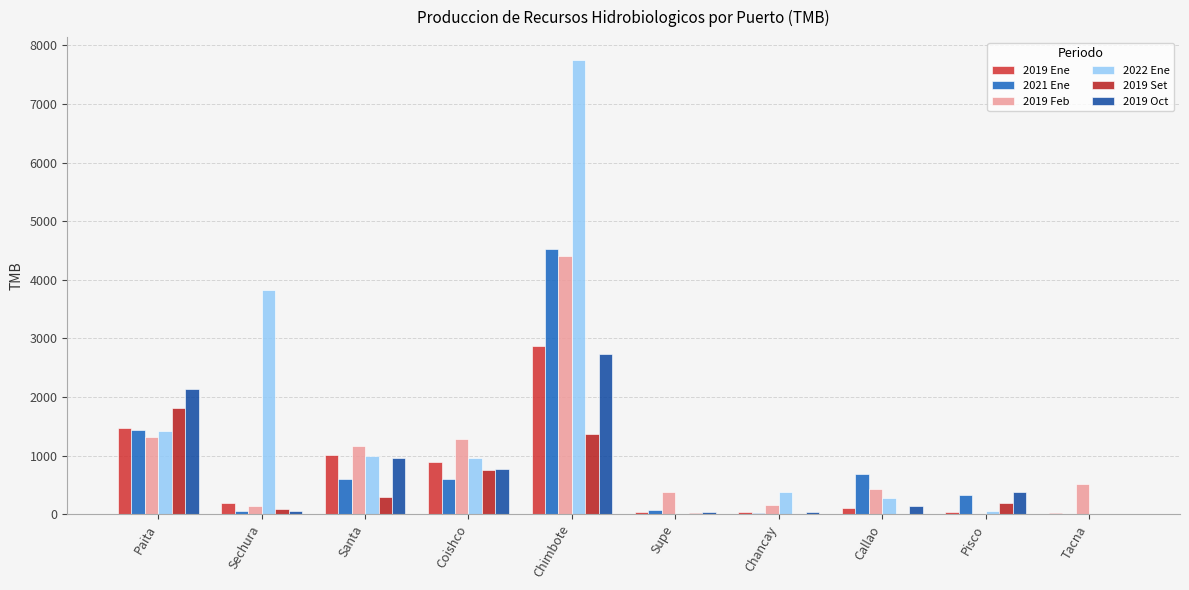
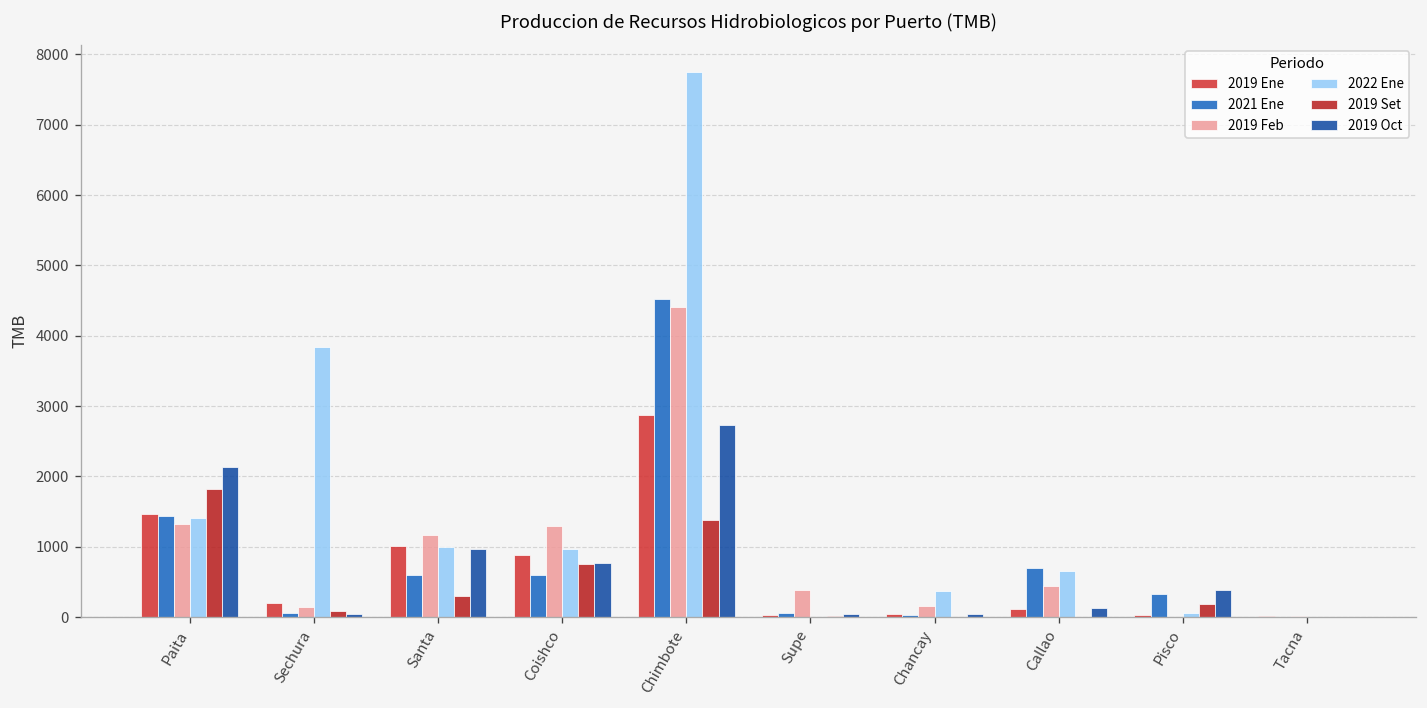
2022 Ene, Callao: 300 -> 700
2019 Feb, Tacna: 500 -> 0
